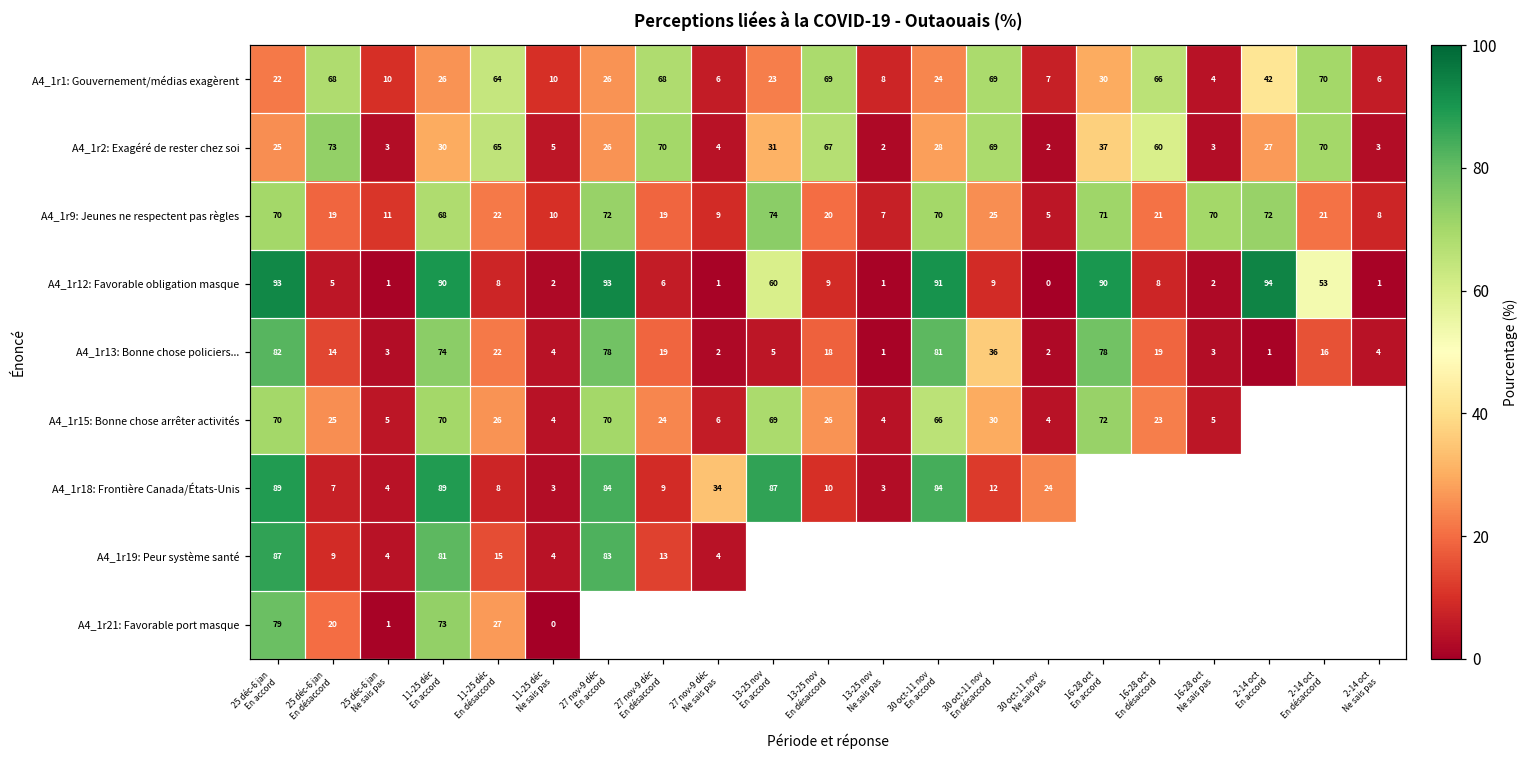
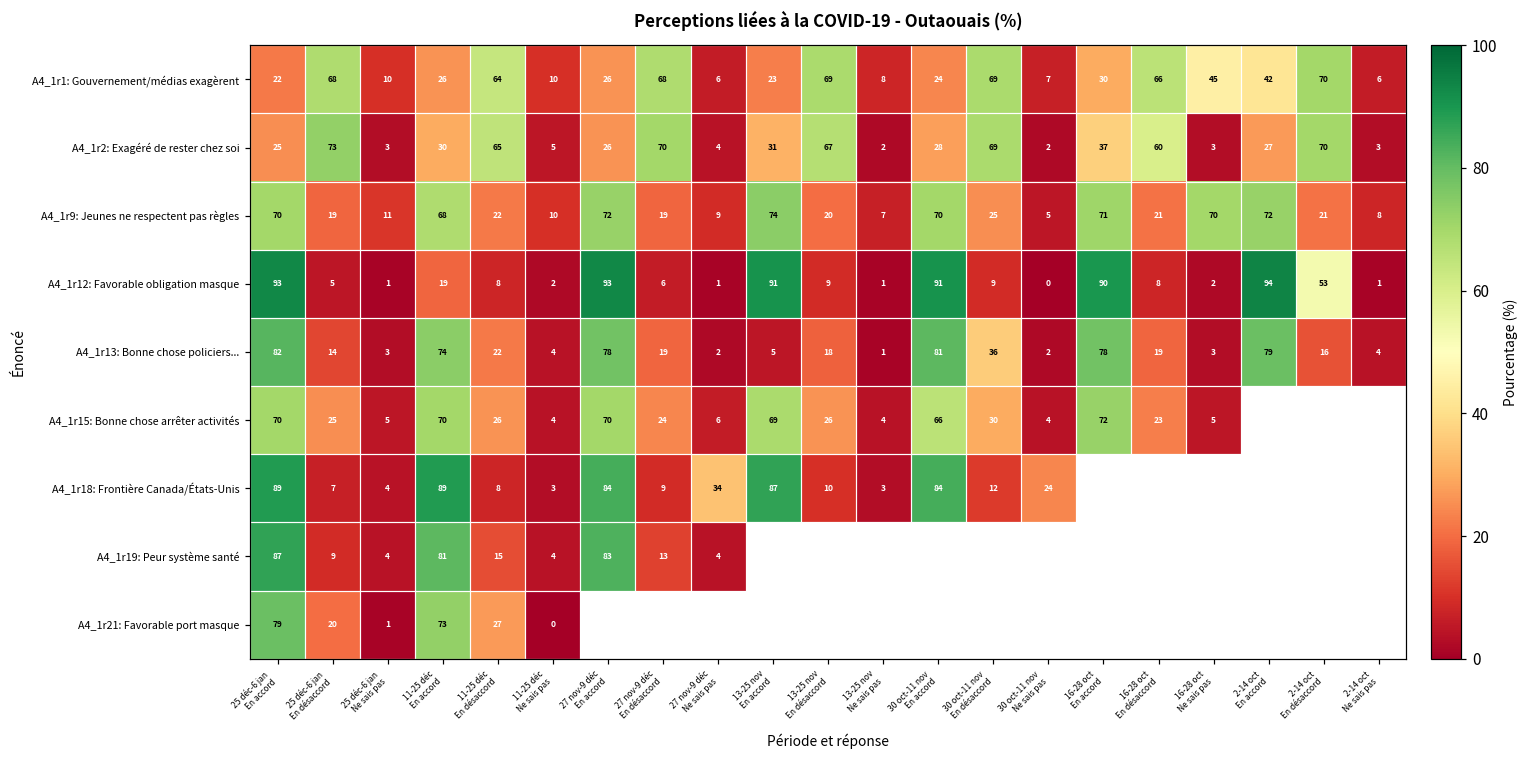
A4_1r1: Gouvernement/médias exagèrent, 16-28 oct Ne sais pas: 4 -> 45
A4_1r12: Favorable obligation masque, 11-25 déc En accord: 90 -> 19
A4_1r12: Favorable obligation masque, 13-25 nov En accord: 60 -> 91
A4_1r13: Bonne chose policiers..., 2-14 oct En accord: 1 -> 79
